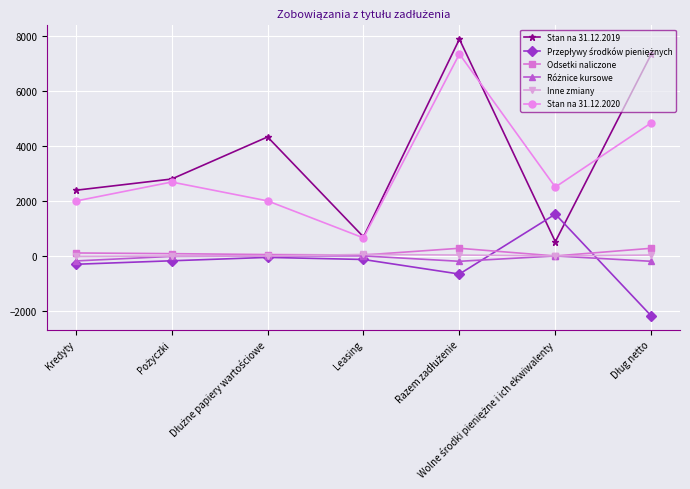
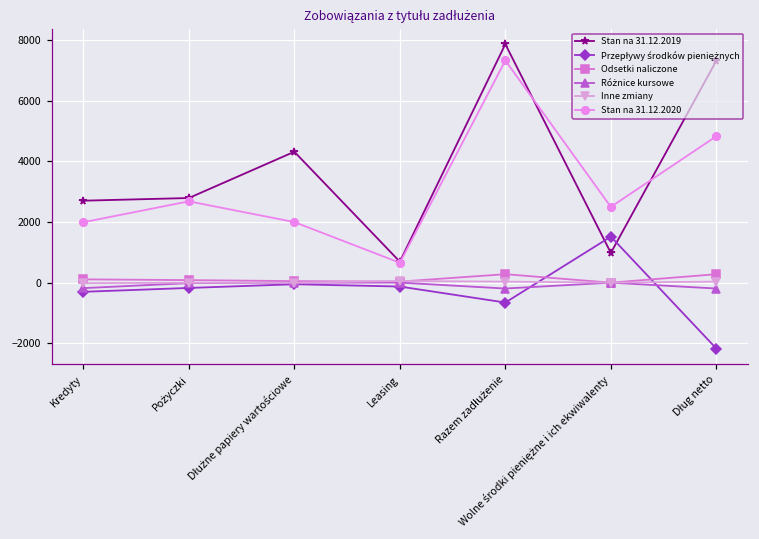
Stan na 31.12.2019, Kredyty: 2400 -> 2700
Stan na 31.12.2019, Wolne środki pieniężne i ich ekwiwalenty: 500 -> 1000
